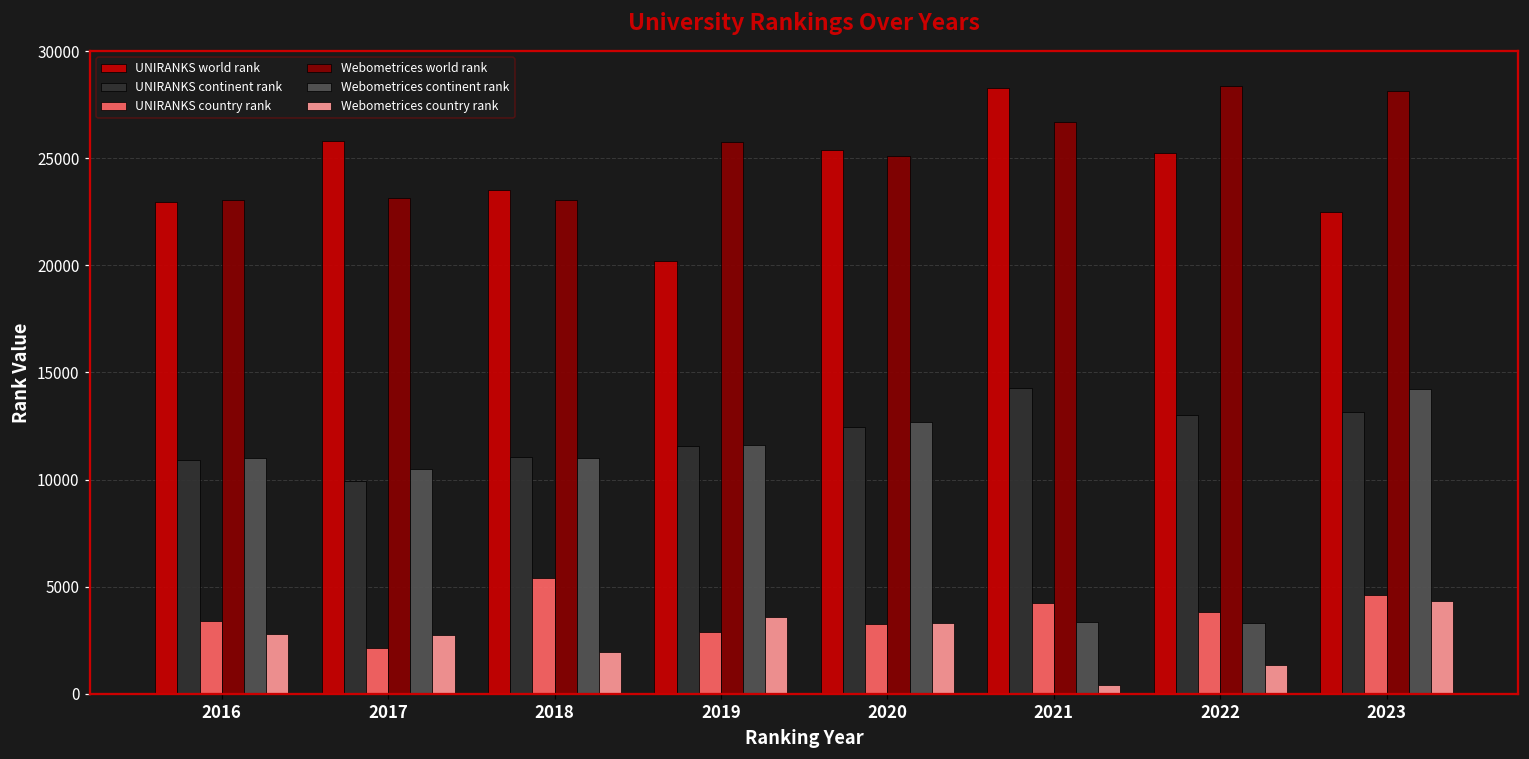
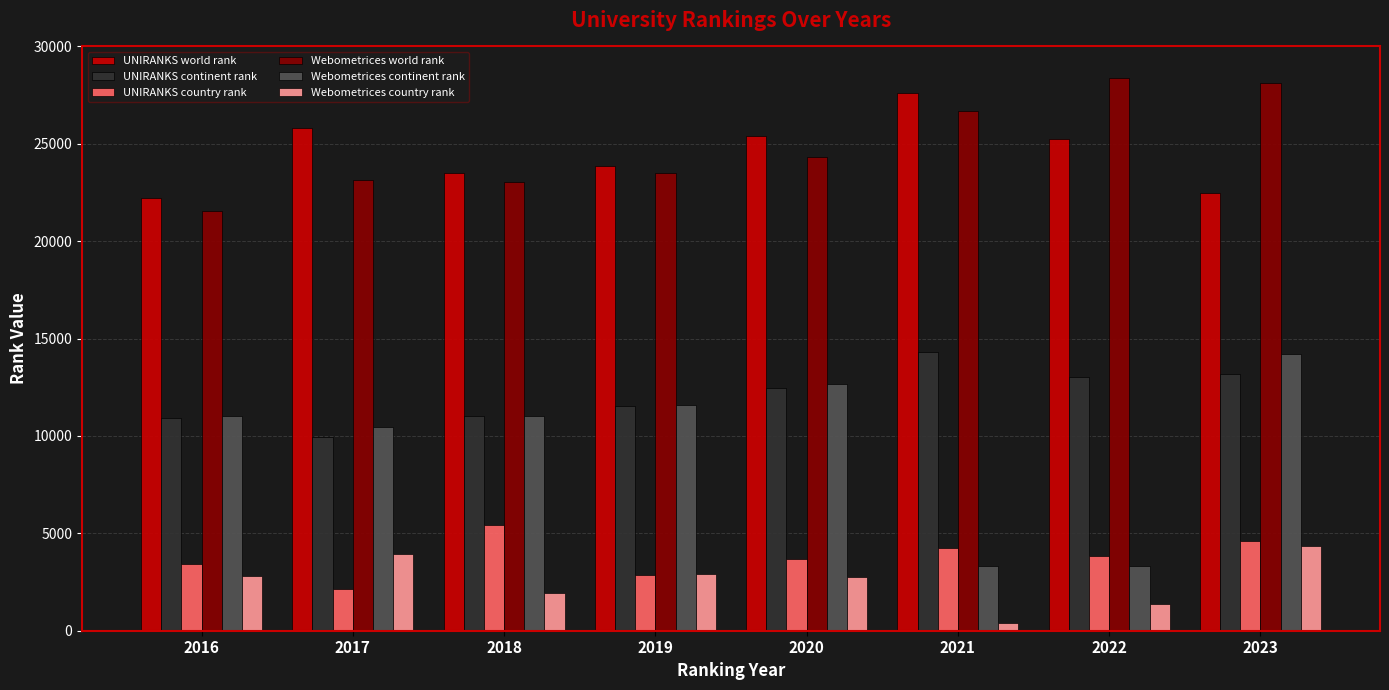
UNIRANKS world rank, 2016: 22900 -> 22200
Webometrices world rank, 2016: 23000 -> 21600
Webometrices country rank, 2017: 2800 -> 3900
UNIRANKS world rank, 2019: 20200 -> 23900
Webometrices world rank, 2019: 25700 -> 23500
Webometrices country rank, 2019: 3600 -> 2900
UNIRANKS country rank, 2020: 3300 -> 3700
Webometrices world rank, 2020: 25100 -> 24300
Webometrices country rank, 2020: 3300 -> 2800
UNIRANKS world rank, 2021: 28300 -> 27600
